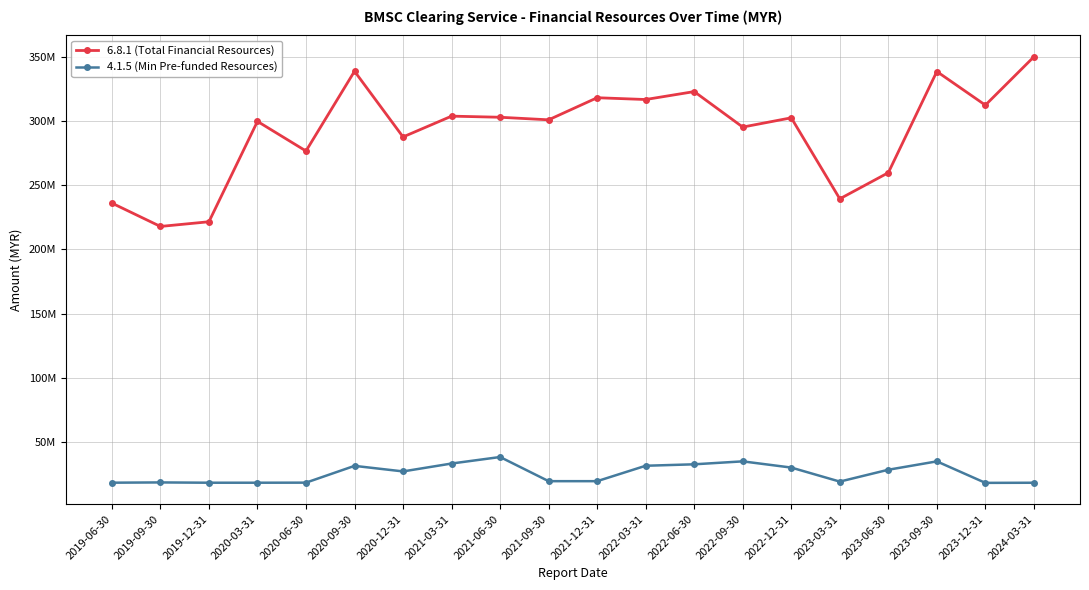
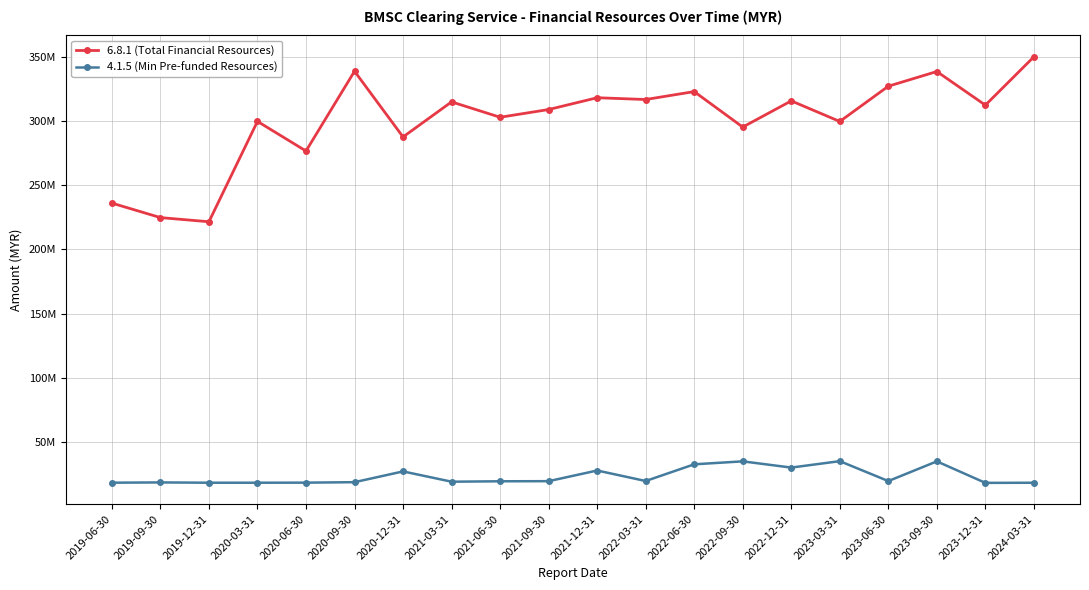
6.8.1 (Total Financial Resources), 2019-09-30: 218000000 -> 225000000
4.1.5 (Min Pre-funded Resources), 2020-09-30: 31000000 -> 19000000
6.8.1 (Total Financial Resources), 2021-03-31: 304000000 -> 315000000
4.1.5 (Min Pre-funded Resources), 2021-03-31: 33000000 -> 19000000
4.1.5 (Min Pre-funded Resources), 2021-06-30: 38000000 -> 19000000
6.8.1 (Total Financial Resources), 2021-09-30: 301000000 -> 309000000
4.1.5 (Min Pre-funded Resources), 2021-12-31: 19000000 -> 28000000
4.1.5 (Min Pre-funded Resources), 2022-03-31: 31000000 -> 20000000
6.8.1 (Total Financial Resources), 2022-12-31: 303000000 -> 316000000
6.8.1 (Total Financial Resources), 2023-03-31: 239000000 -> 300000000
4.1.5 (Min Pre-funded Resources), 2023-03-31: 19000000 -> 35000000
6.8.1 (Total Financial Resources), 2023-06-30: 260000000 -> 327000000
4.1.5 (Min Pre-funded Resources), 2023-06-30: 28000000 -> 20000000
